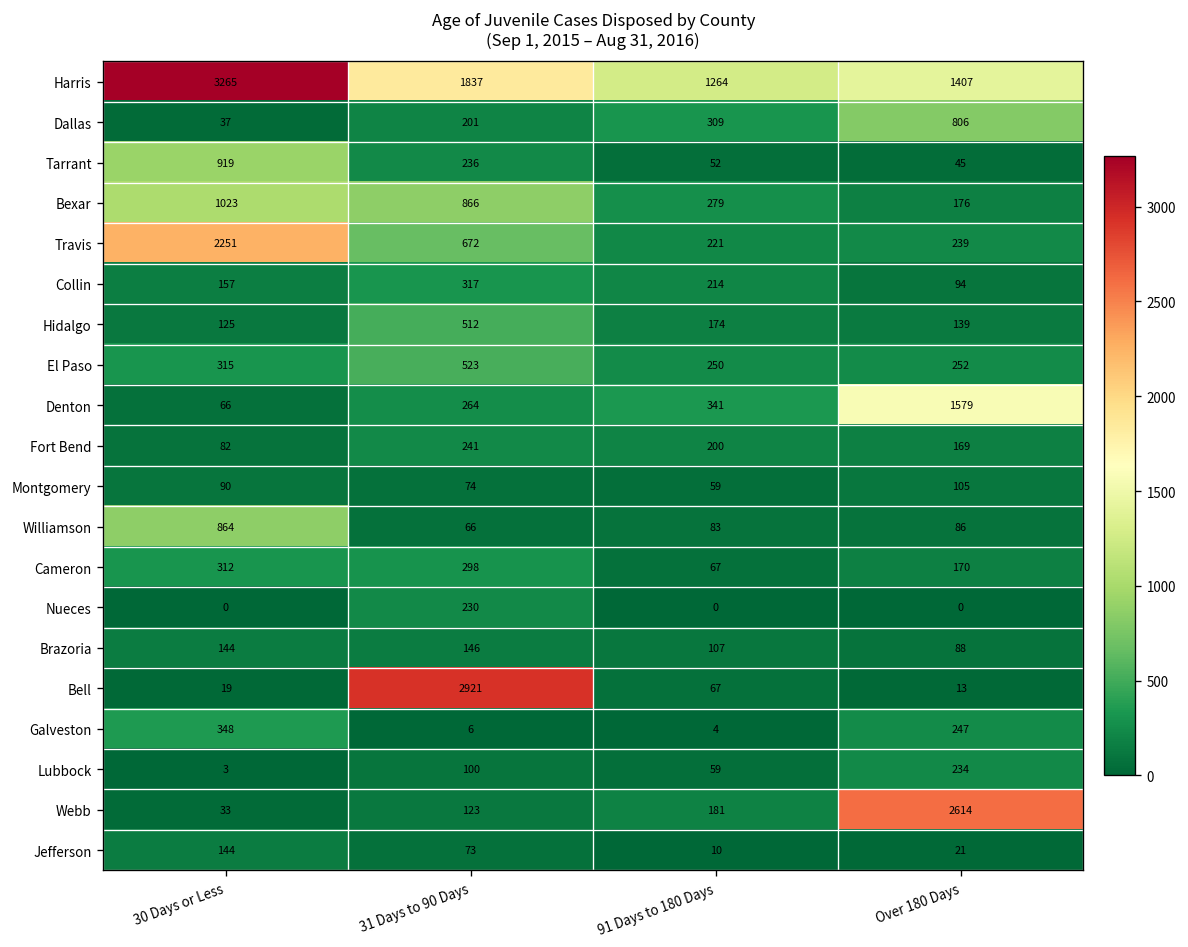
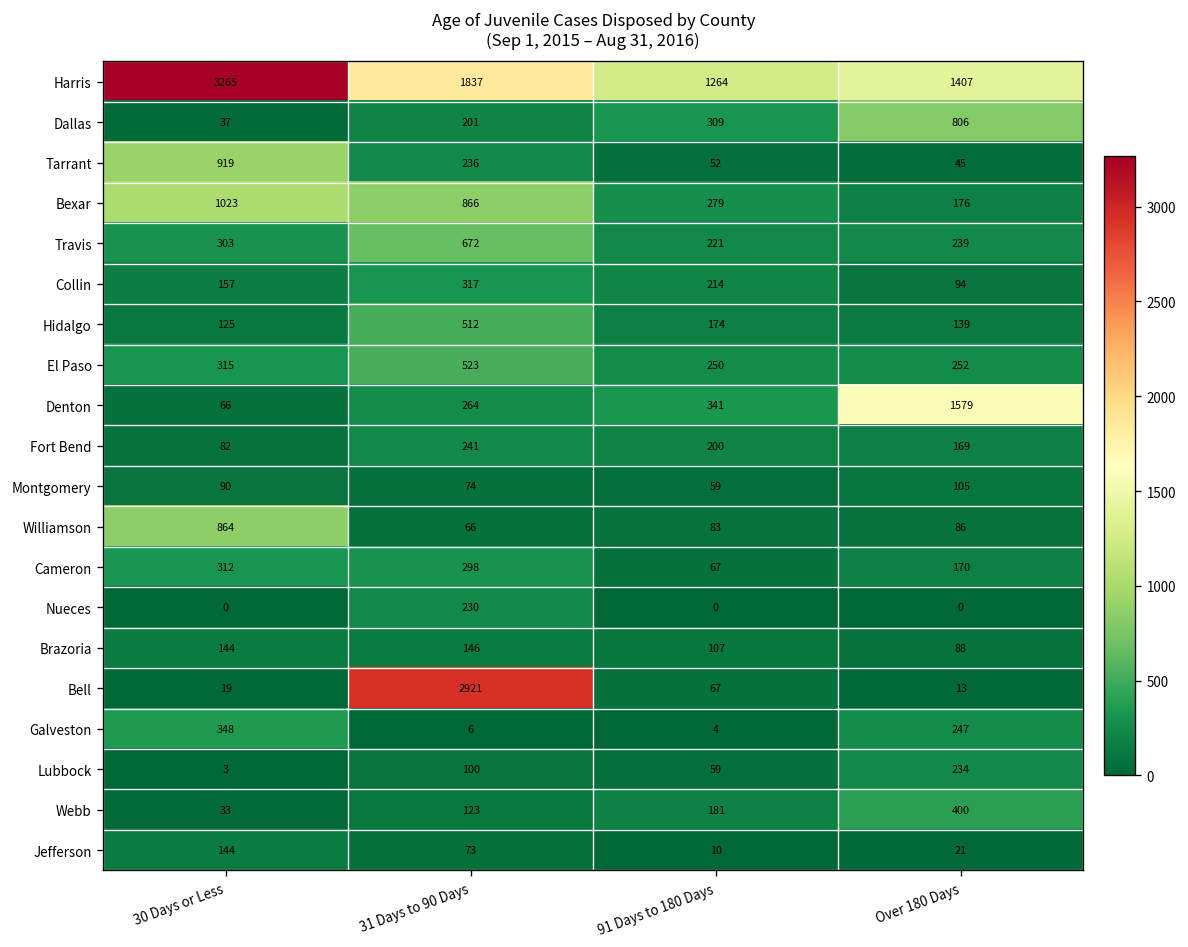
Travis, 30 Days or Less: 2251 -> 303
Webb, Over 180 Days: 2614 -> 400
